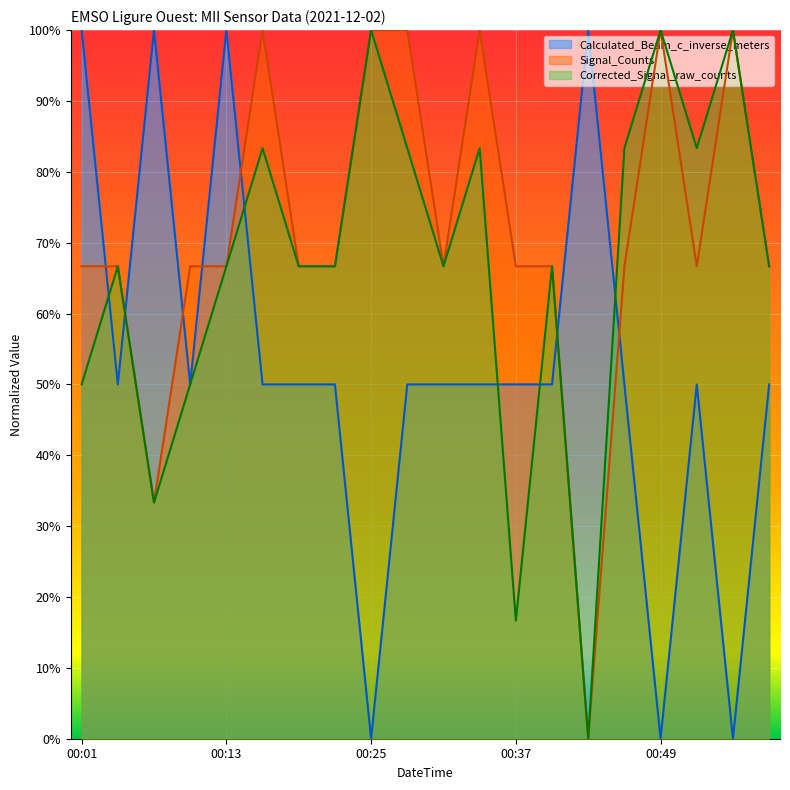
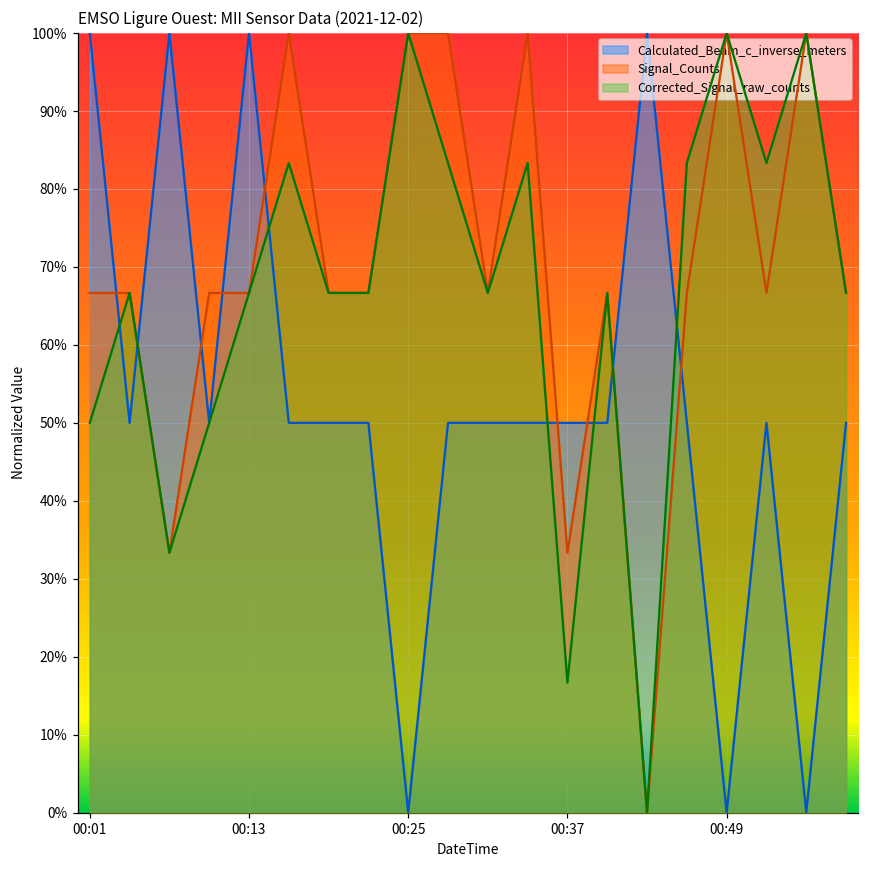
Signal_Counts, 00:37: 67% -> 33%
